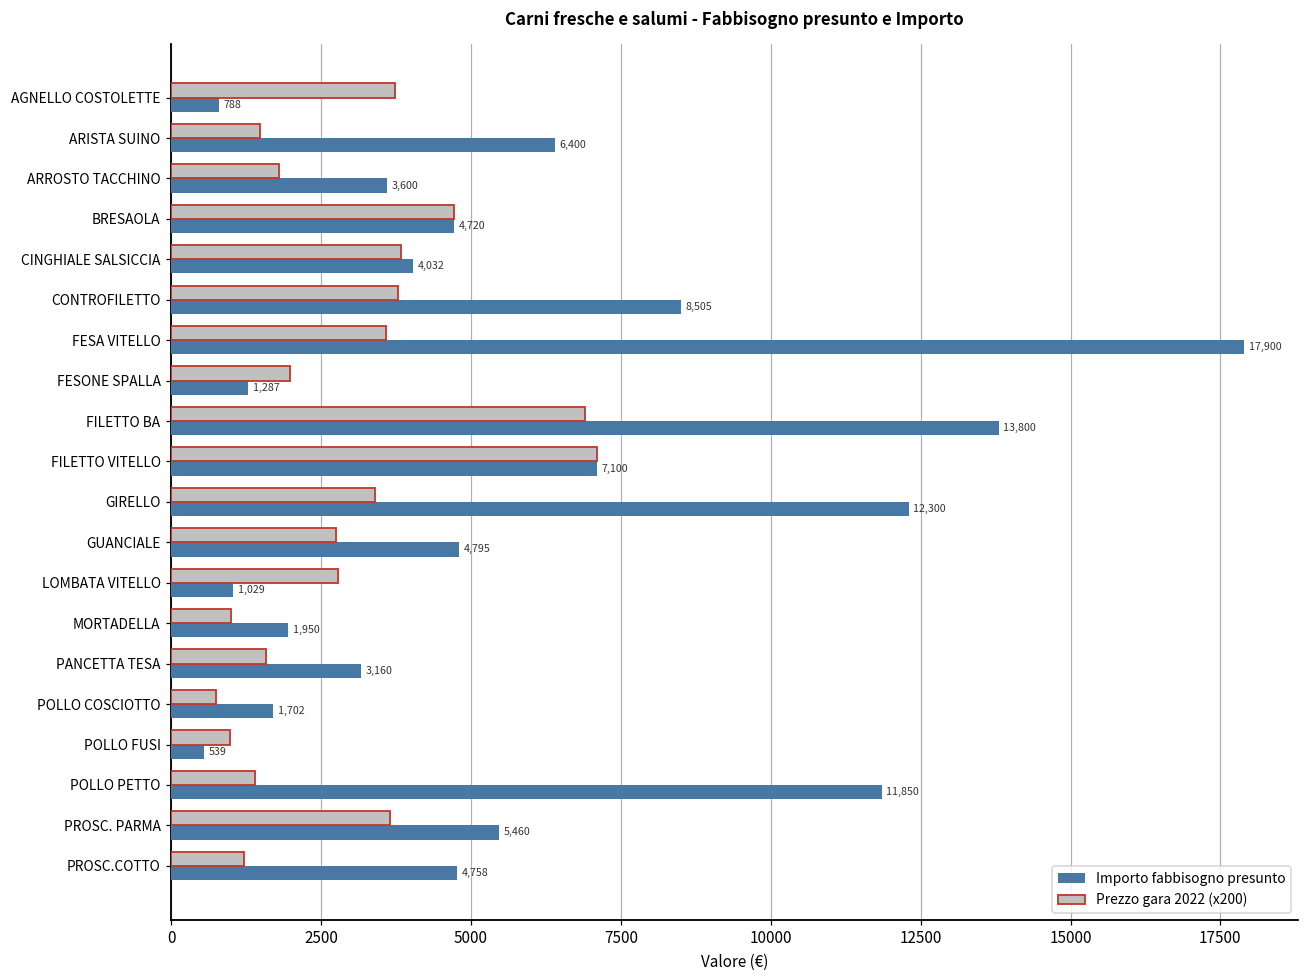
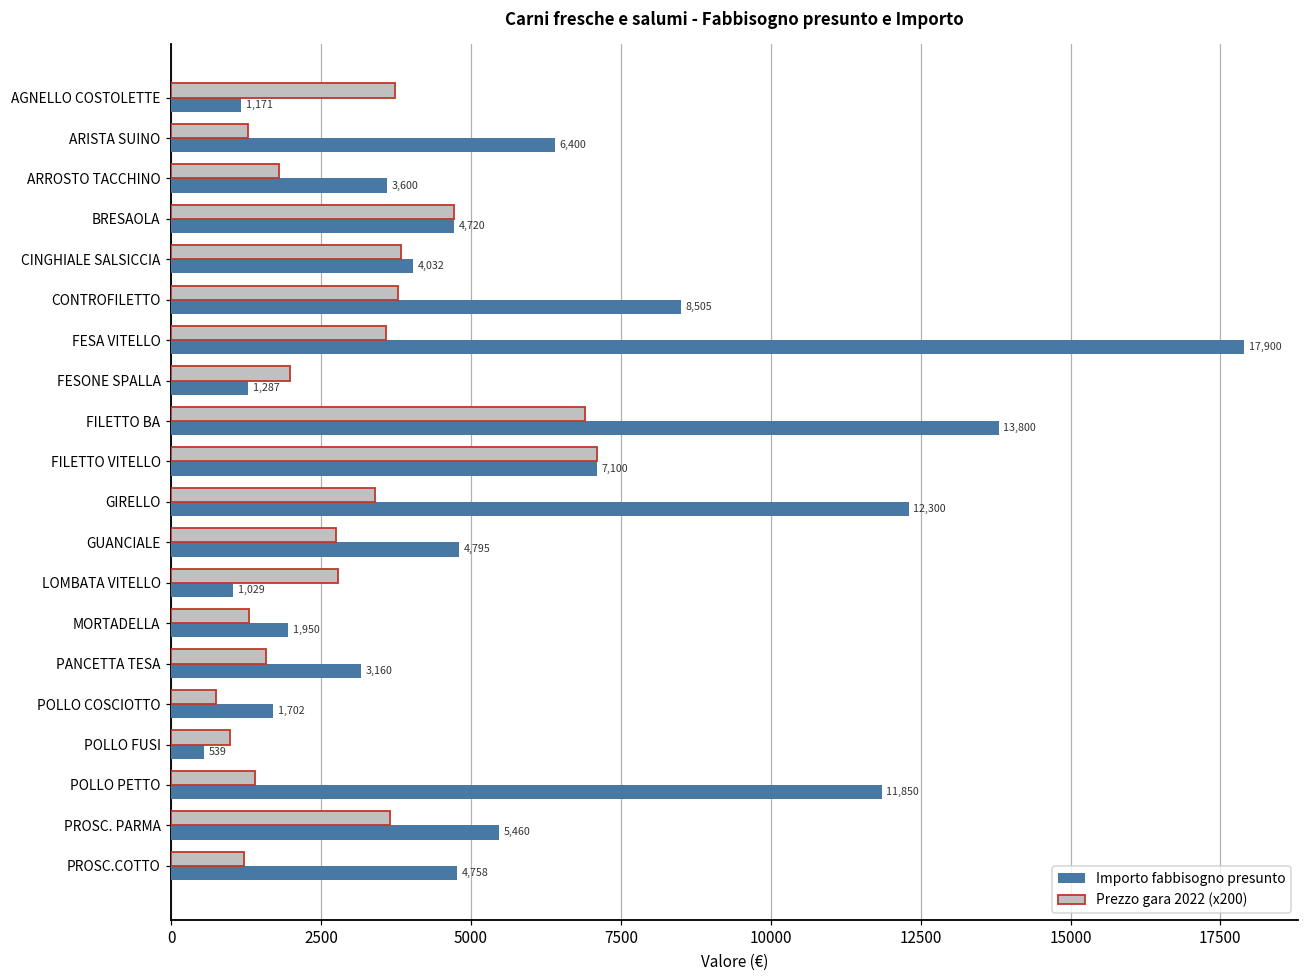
Importo fabbisogno presunto, AGNELLO COSTOLETTE: 788 -> 1,171
Prezzo gara 2022 (x200), ARISTA SUINO: 1500 -> 1300
Prezzo gara 2022 (x200), MORTADELLA: 1000 -> 1300
